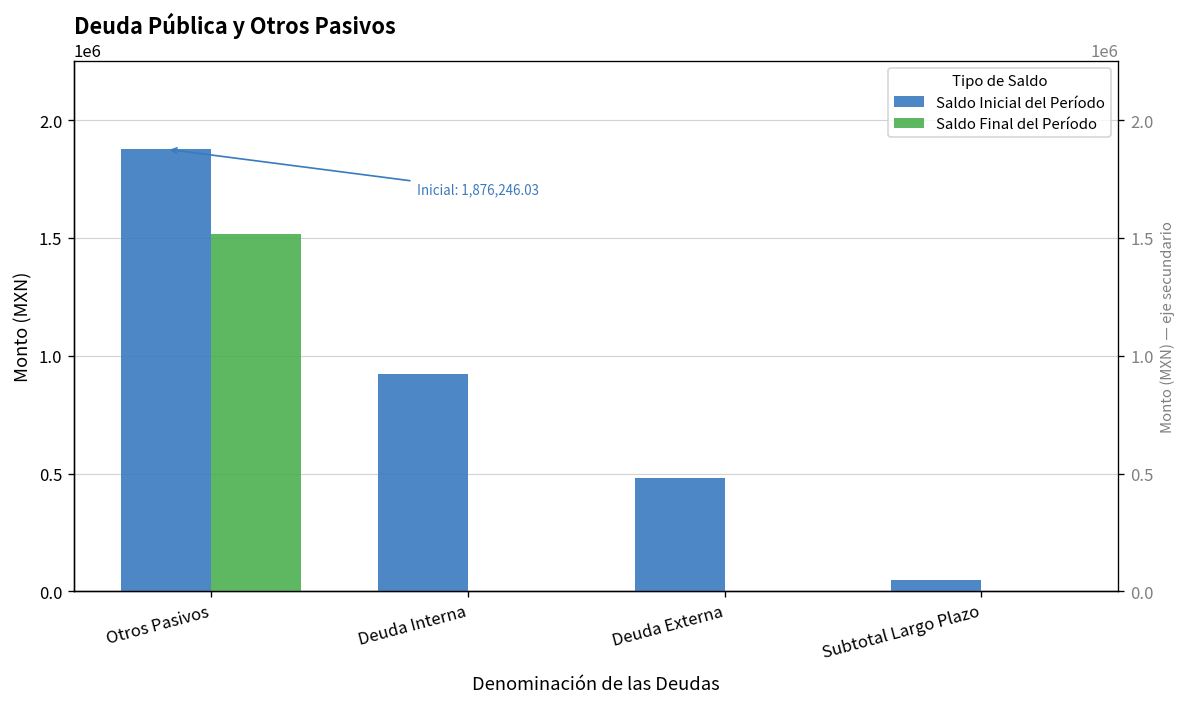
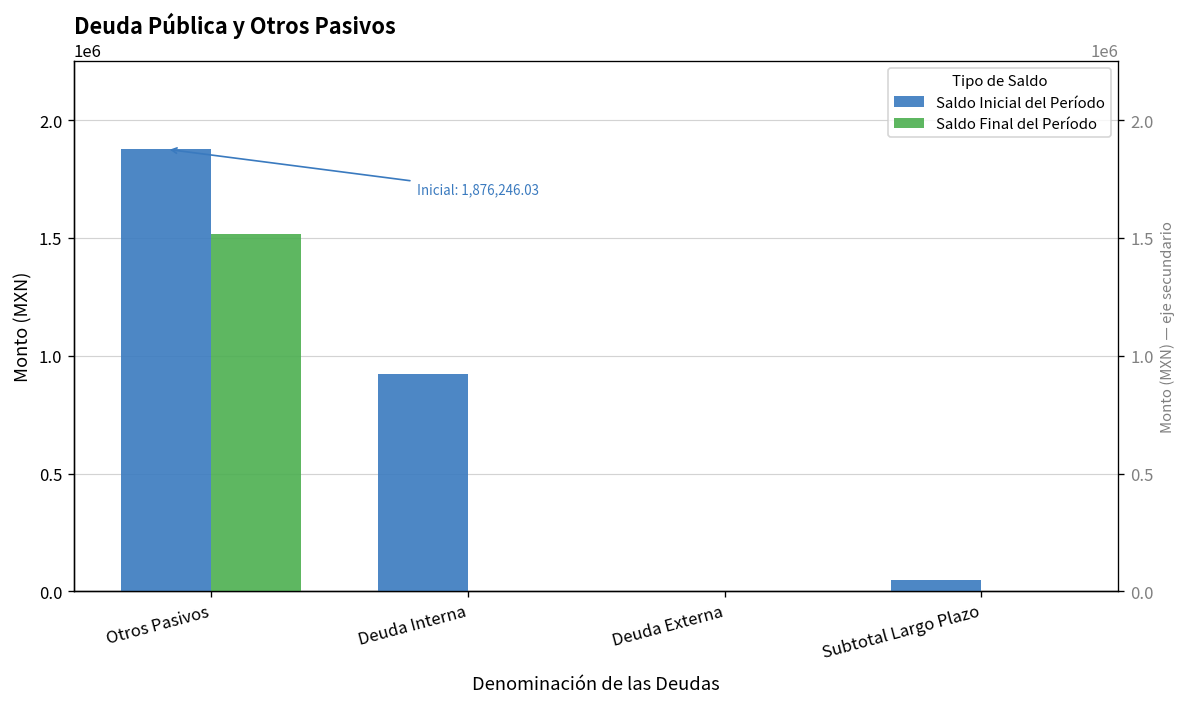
Saldo Inicial del Período, Deuda Externa: 480000 -> 0
